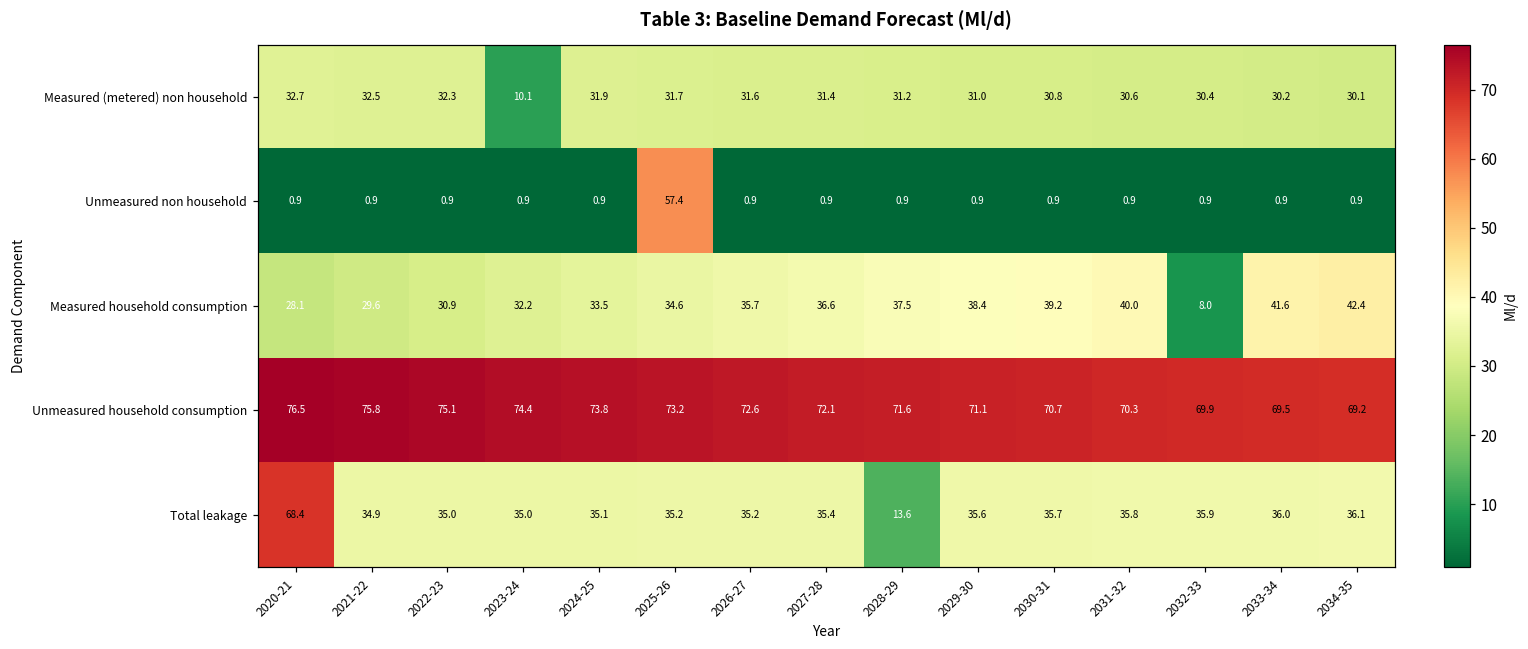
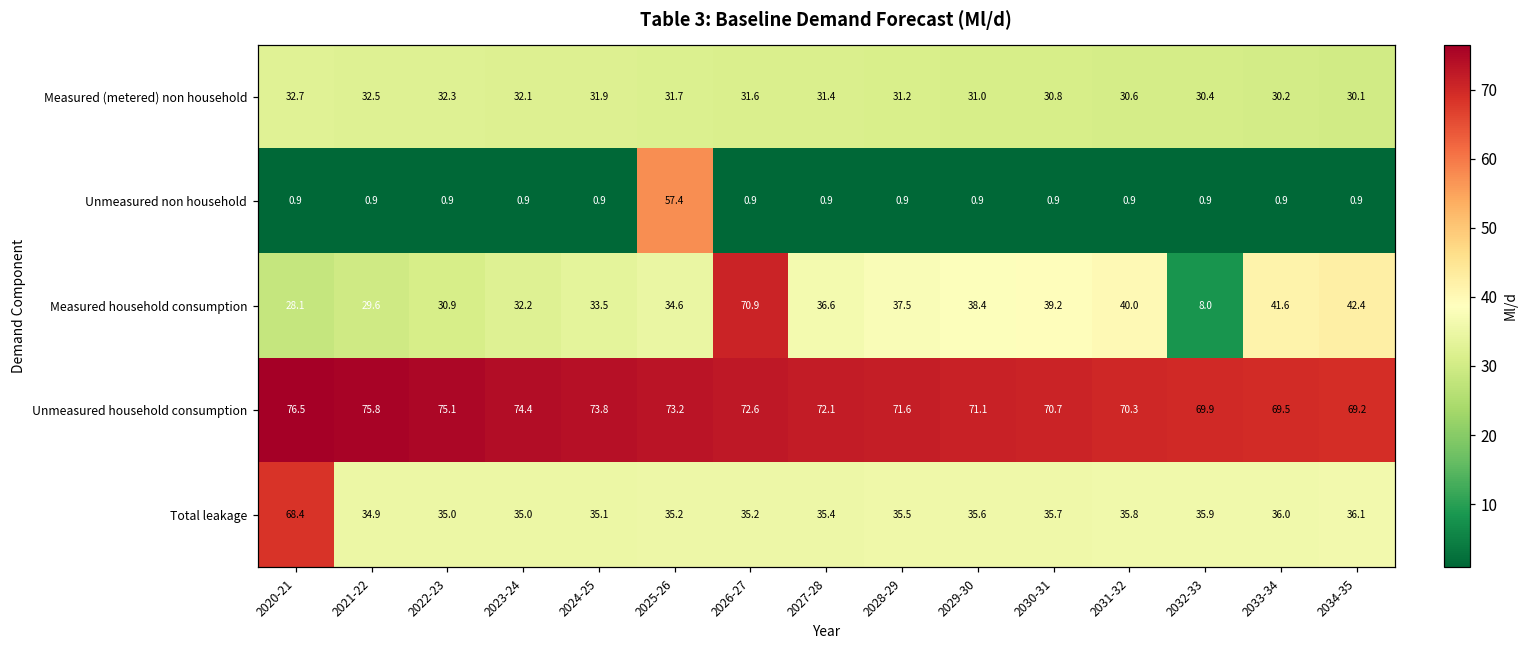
Measured (metered) non household, 2023-24: 10.1 -> 32.1
Measured household consumption, 2026-27: 35.7 -> 70.9
Total leakage, 2028-29: 13.6 -> 35.5
